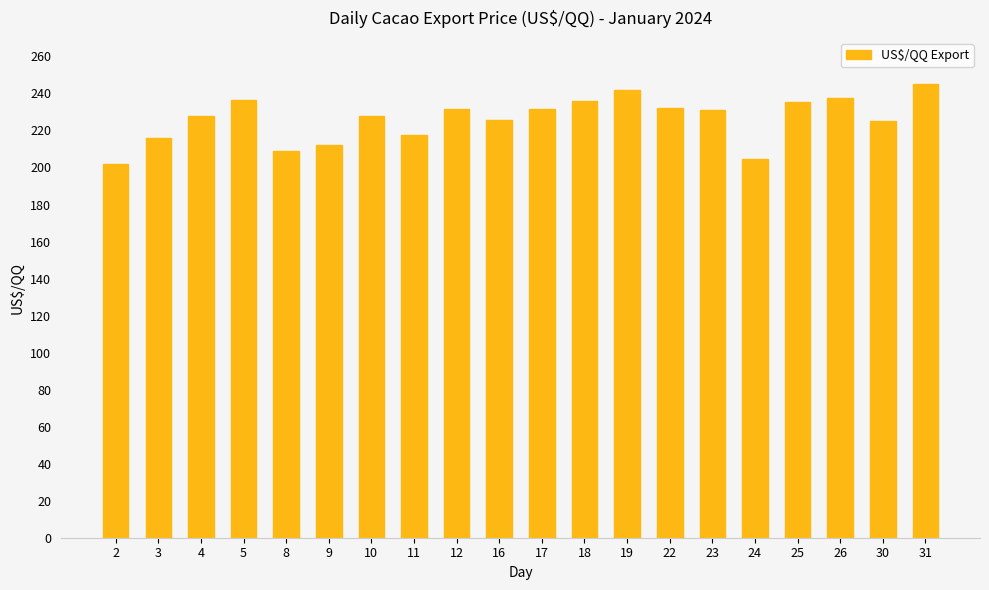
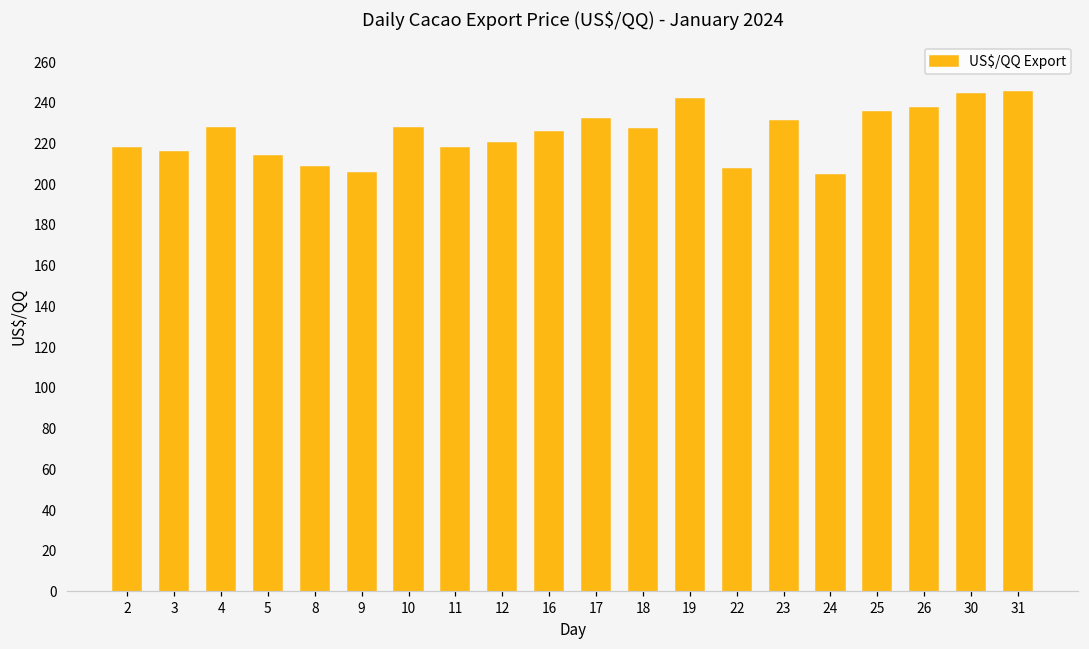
2: 202 -> 218
5: 237 -> 214
9: 212 -> 206
12: 231 -> 220
18: 236 -> 227
22: 232 -> 208
30: 225 -> 244
